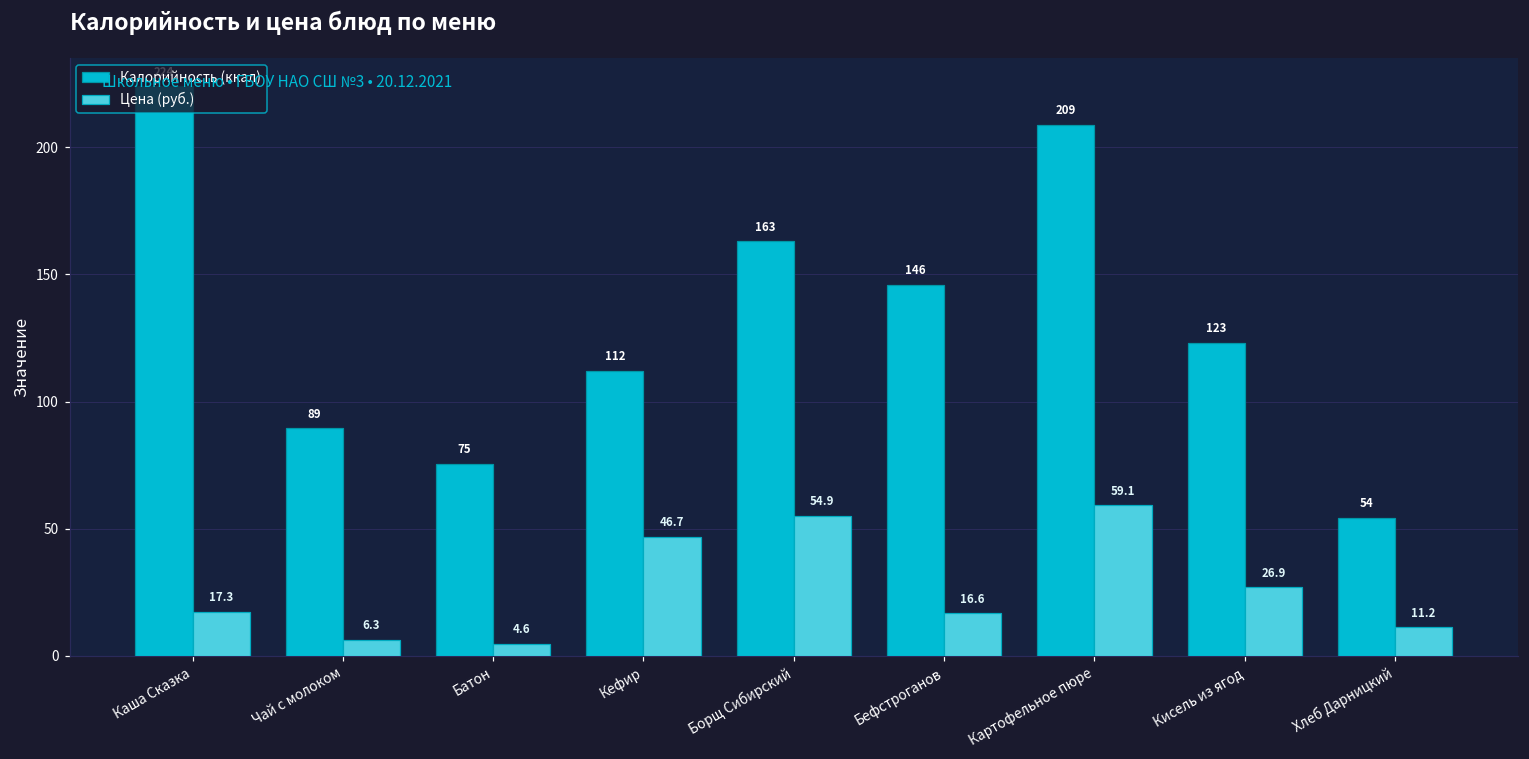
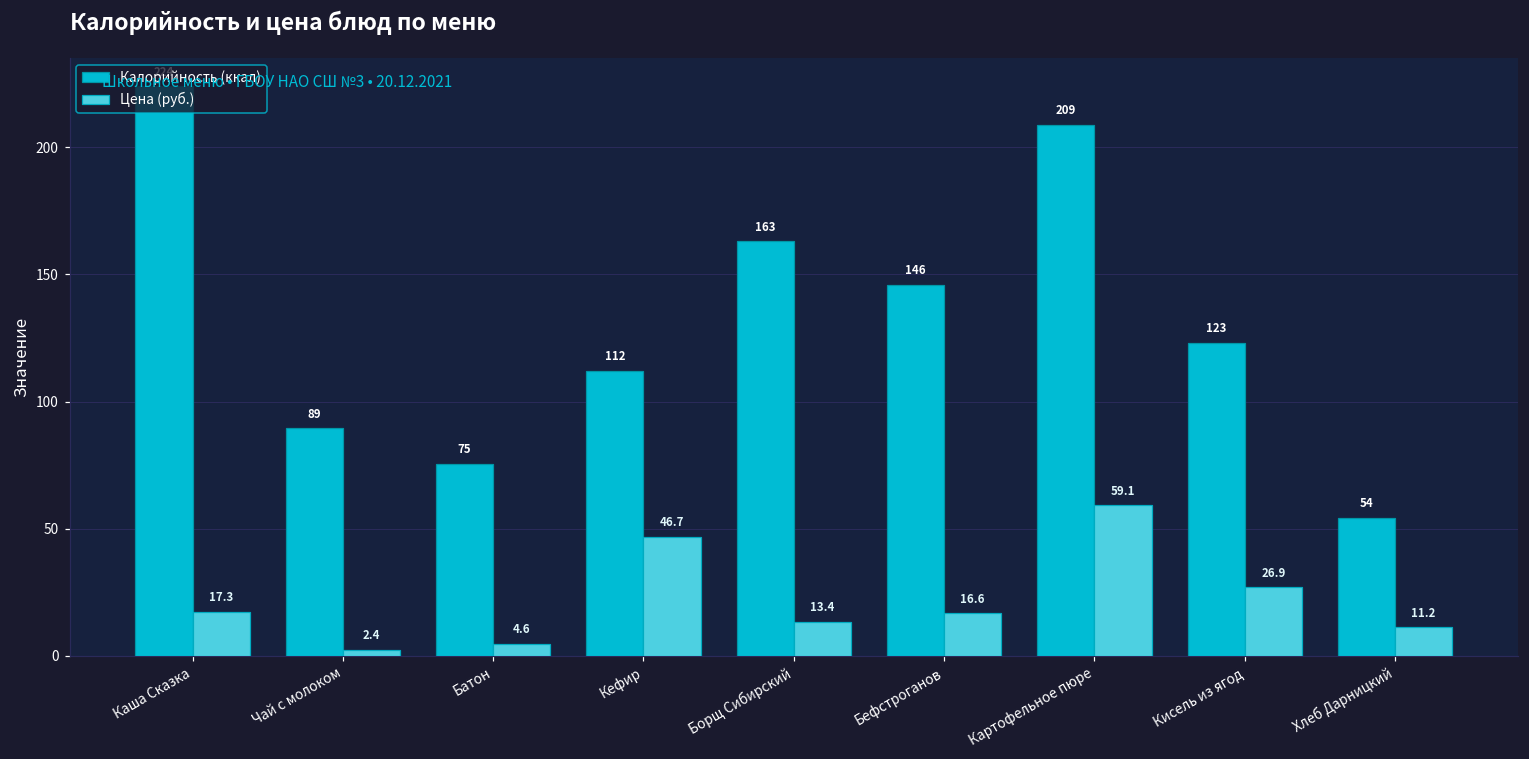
Цена (руб.), Чай с молоком: 6.3 -> 2.4
Цена (руб.), Борщ Сибирский: 54.9 -> 13.4
